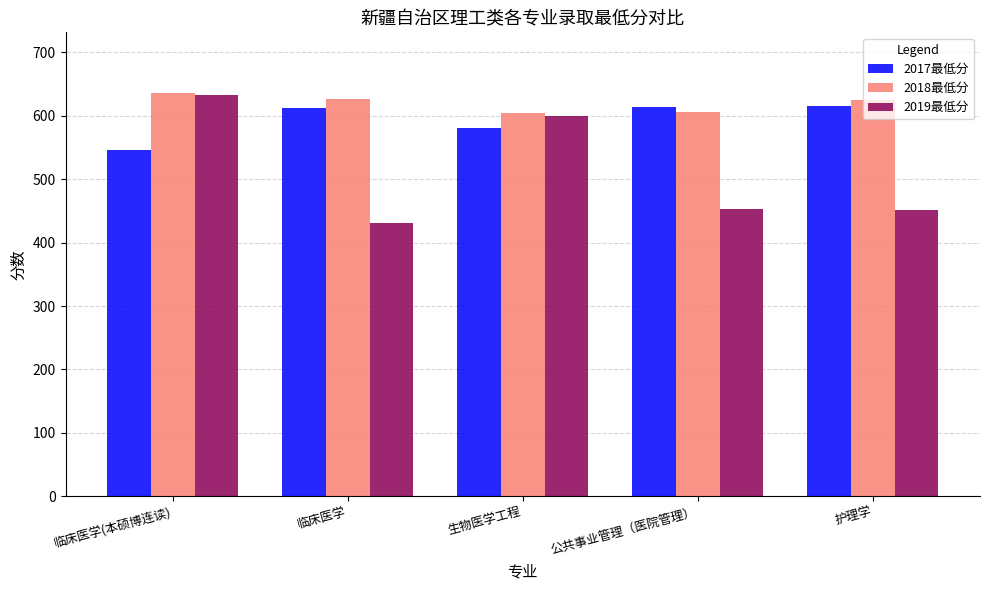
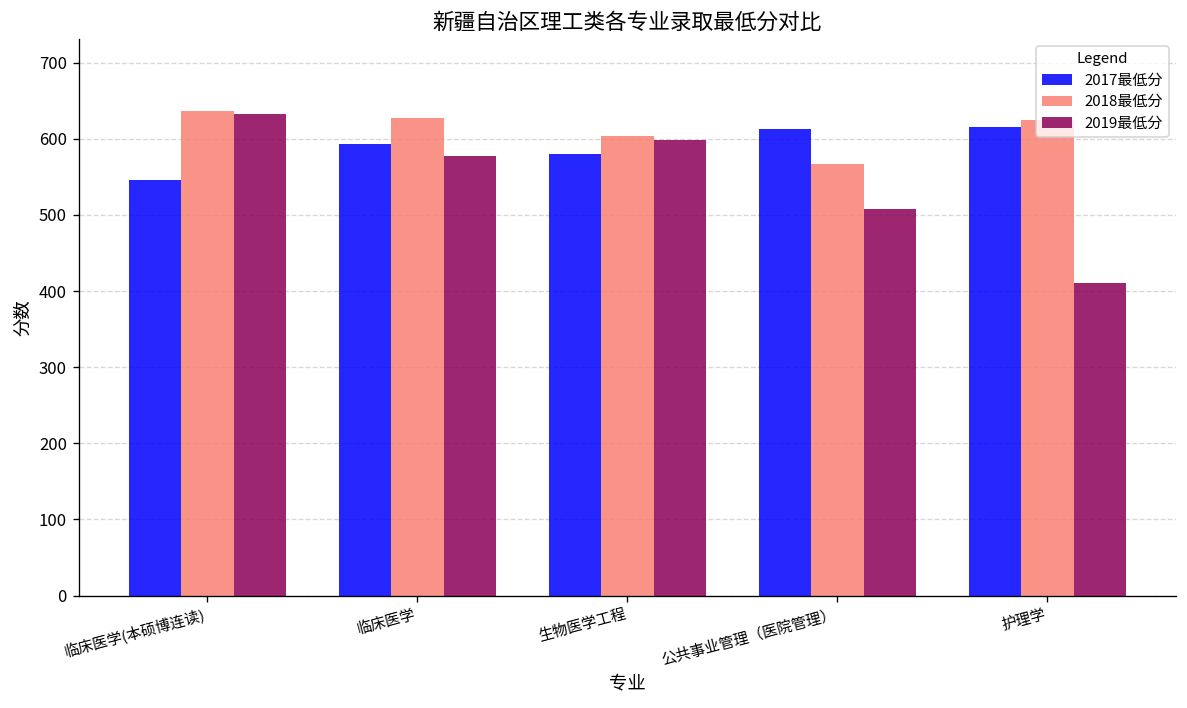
2017最低分, 临床医学: 610 -> 590
2019最低分, 临床医学: 430 -> 580
2018最低分, 公共事业管理（医院管理）: 610 -> 570
2019最低分, 公共事业管理（医院管理）: 450 -> 510
2019最低分, 护理学: 450 -> 410
